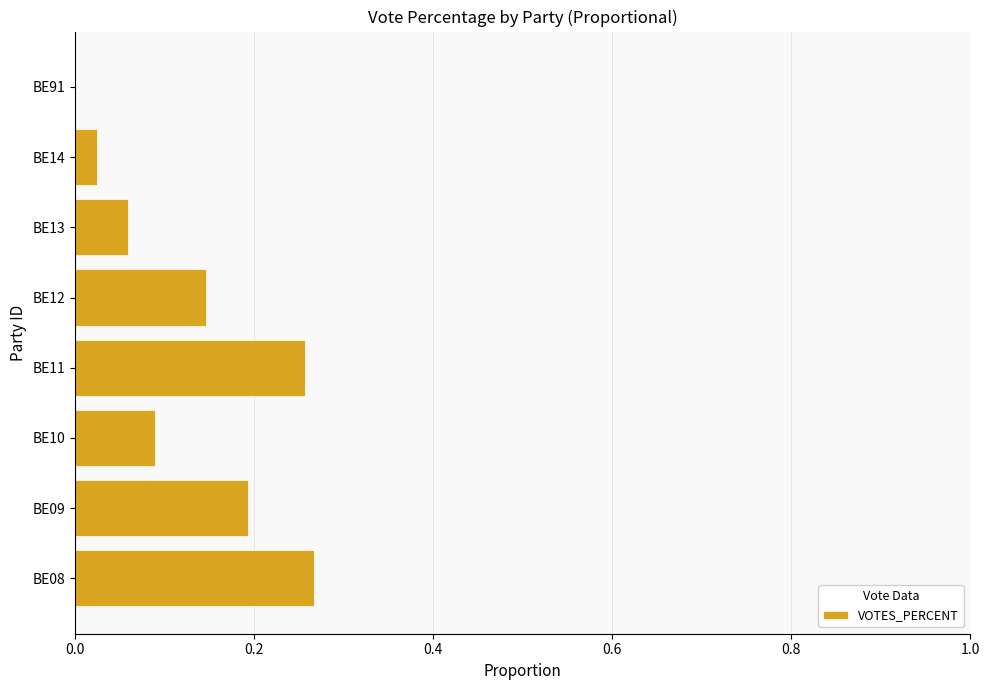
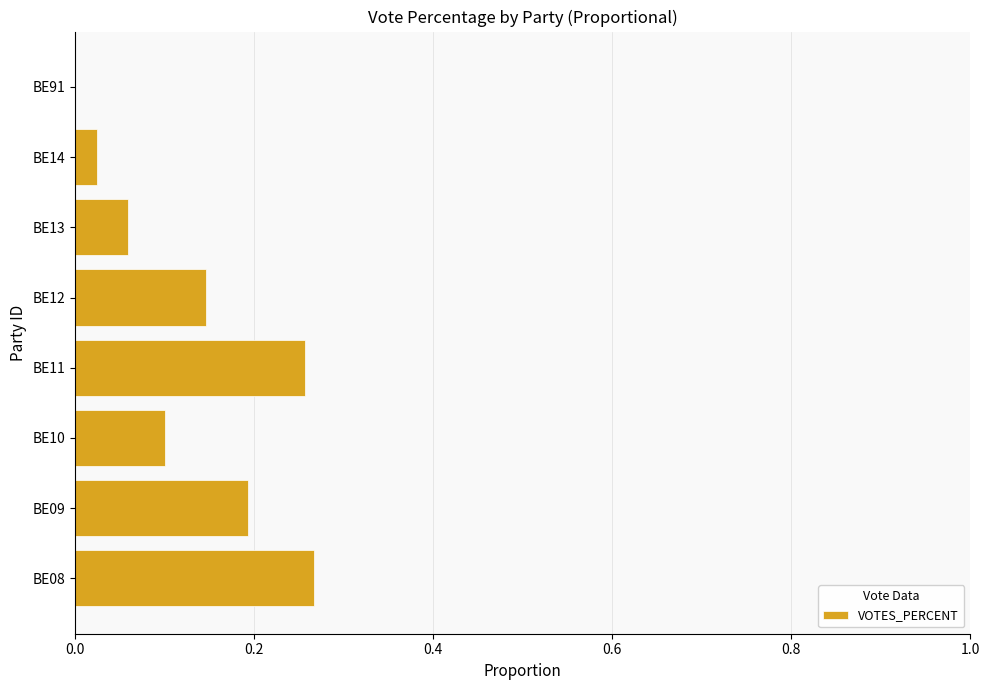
BE10: 0.09 -> 0.10
